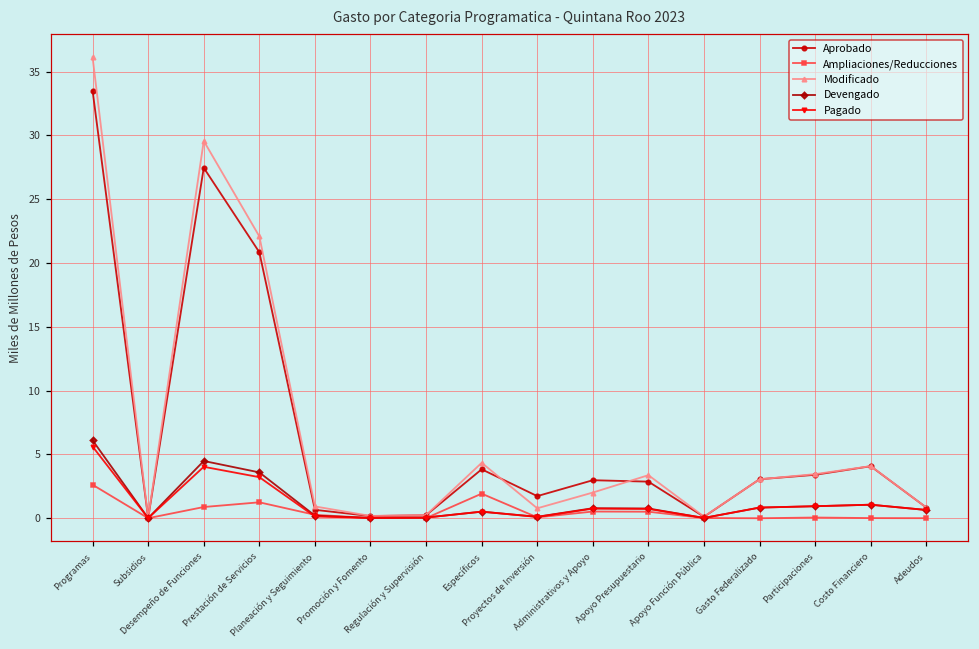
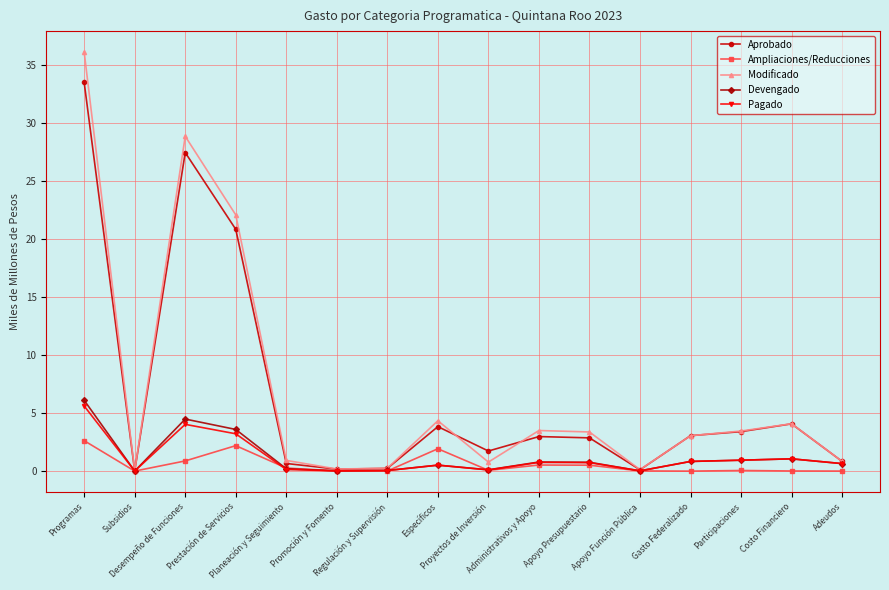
Modificado, Desempeño de Funciones: 29.6 -> 28.9
Ampliaciones/Reducciones, Prestación de Servicios: 1.2 -> 2.2
Modificado, Administrativos y Apoyo: 2.0 -> 3.5
